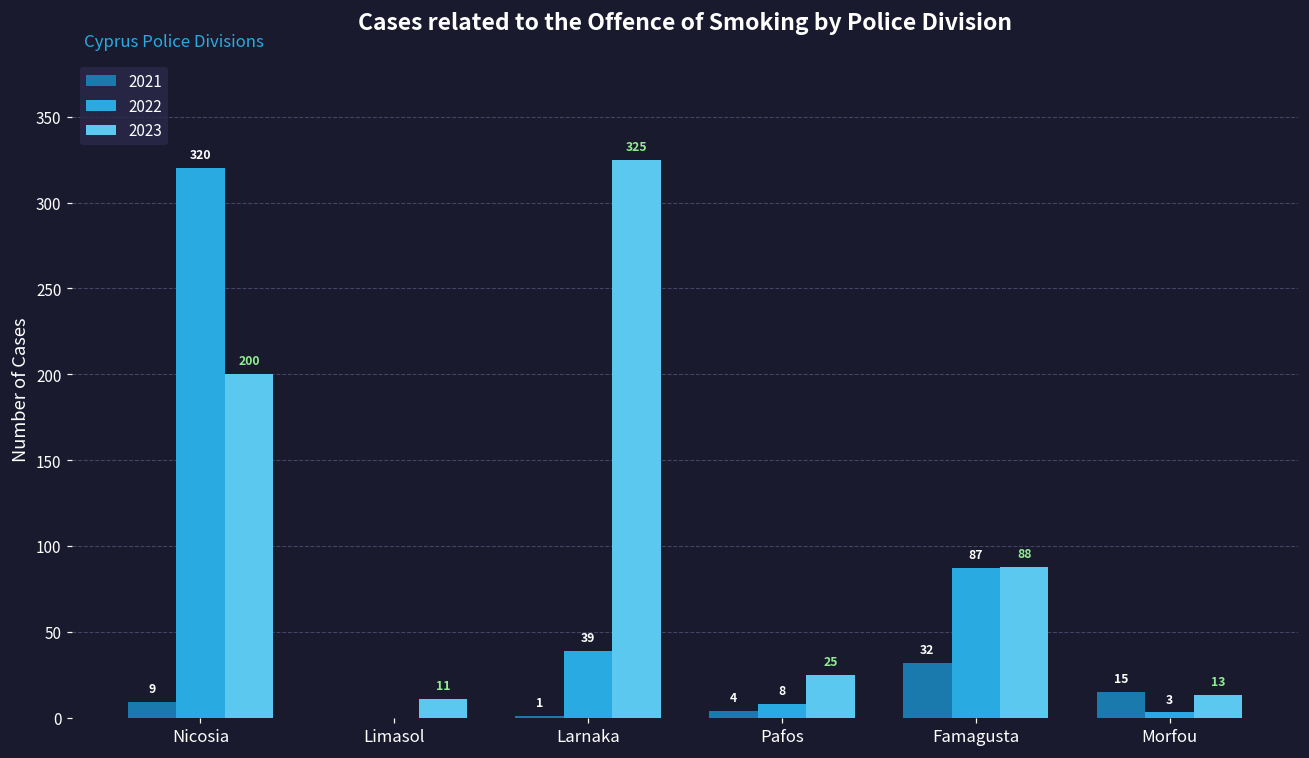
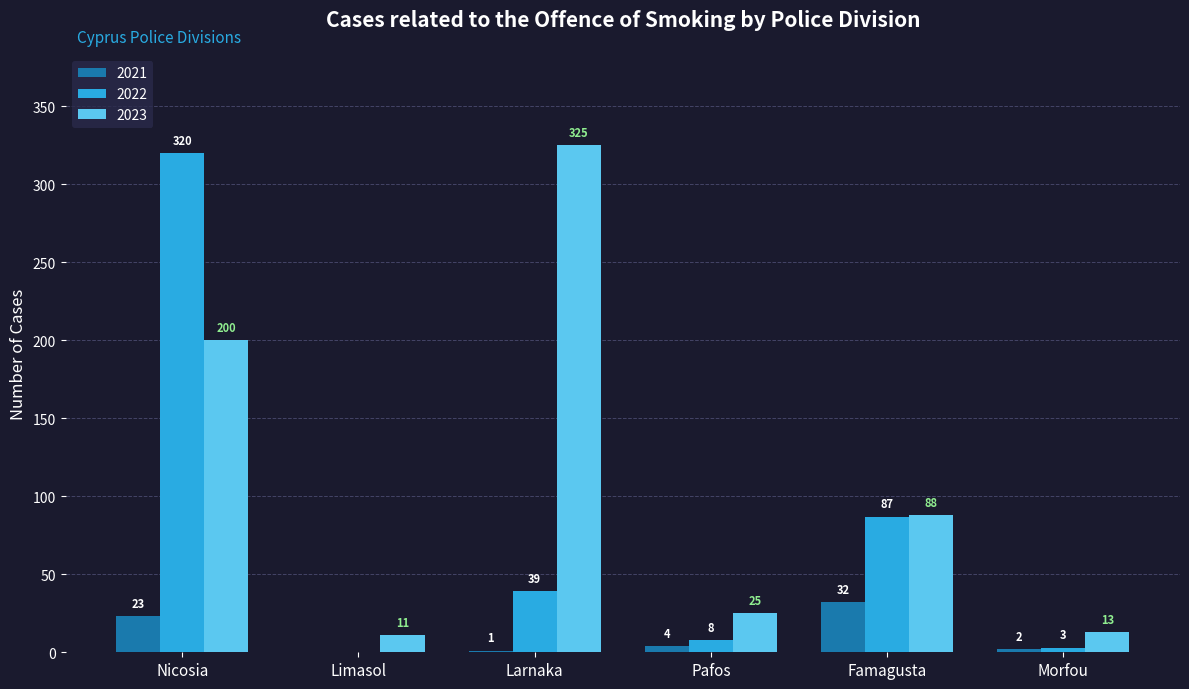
2021, Nicosia: 9 -> 23
2021, Morfou: 15 -> 2
